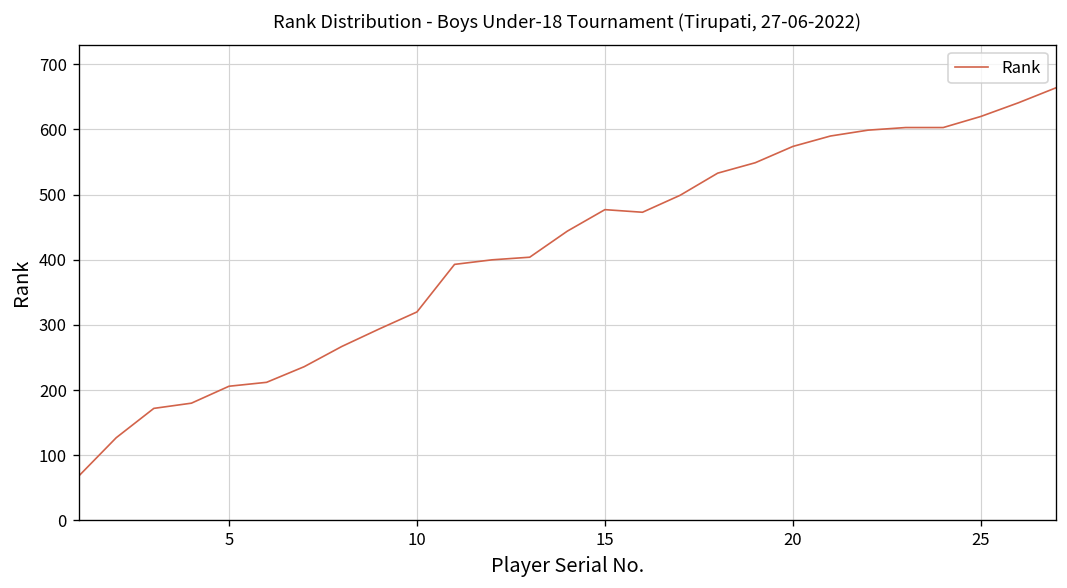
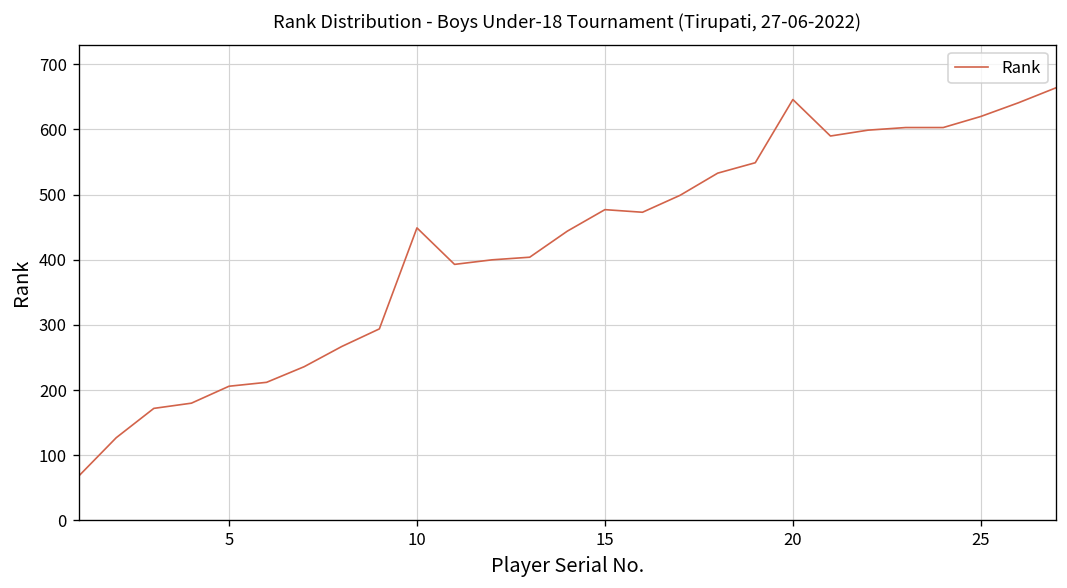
10: 320 -> 450
20: 570 -> 650
